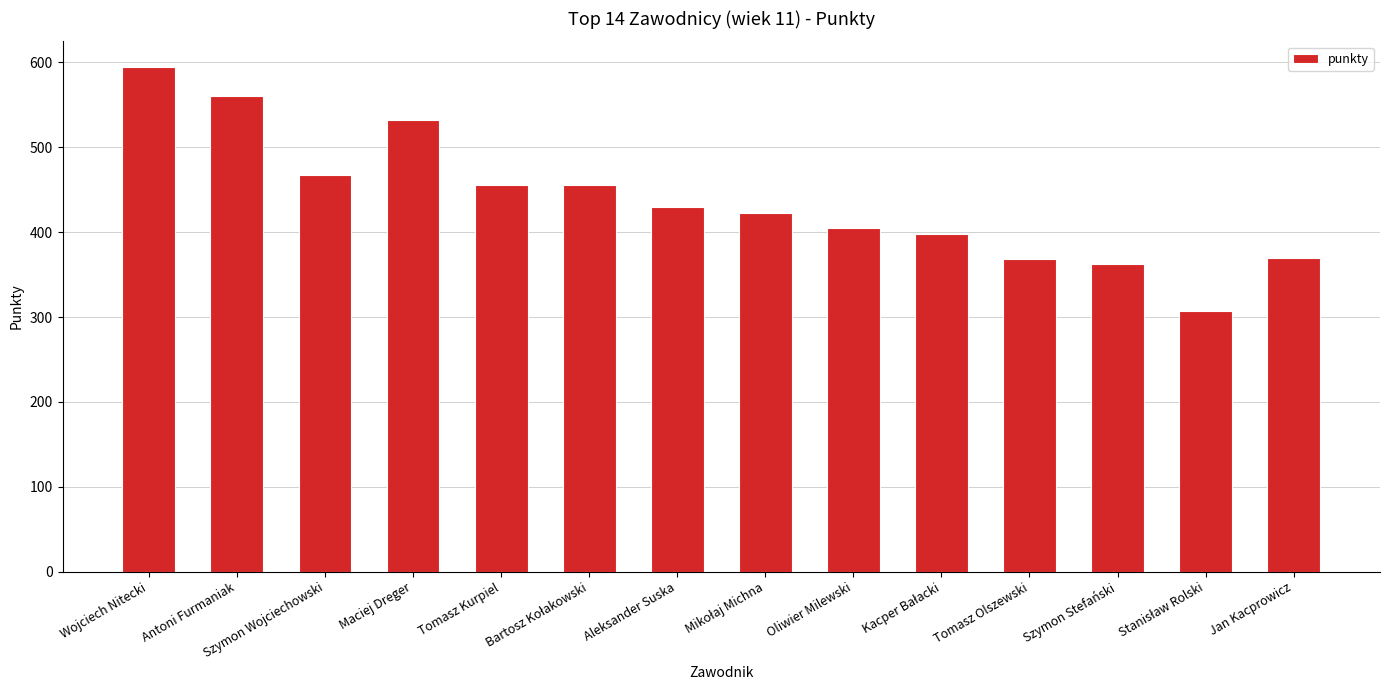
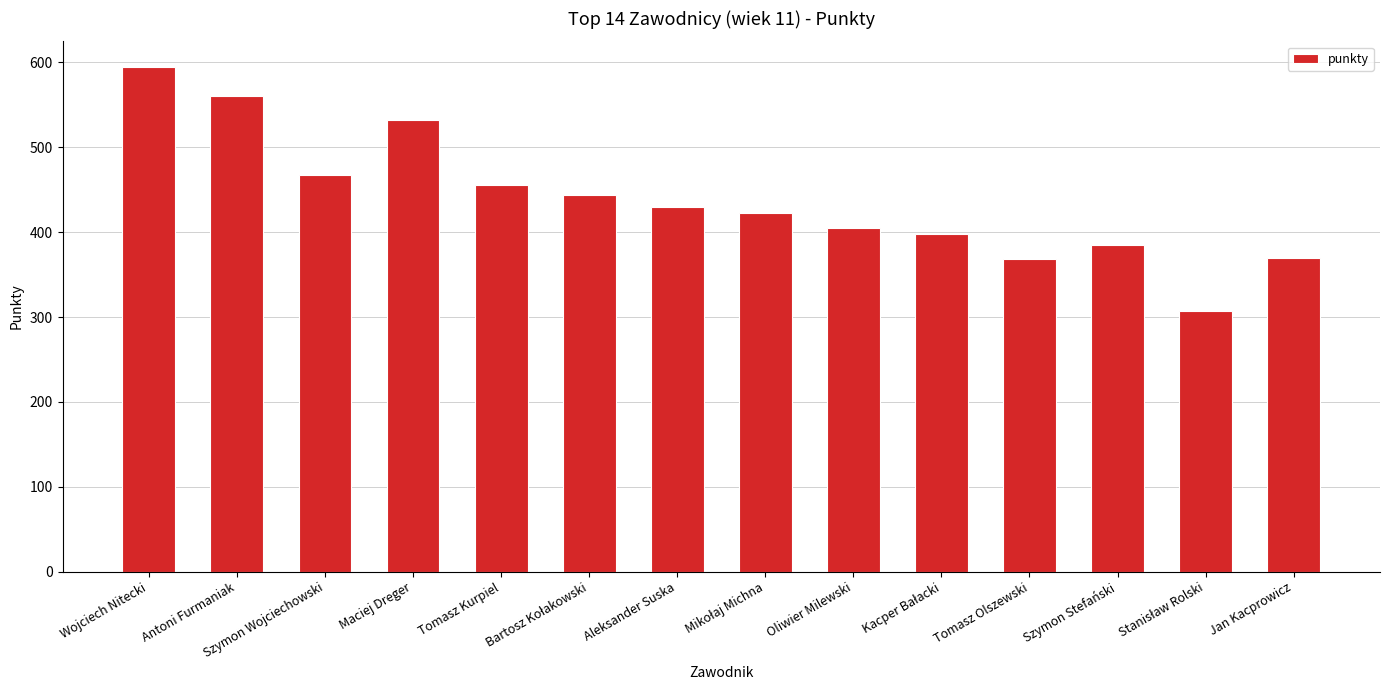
Bartosz Kołakowski: 460 -> 440
Szymon Stefański: 360 -> 390
